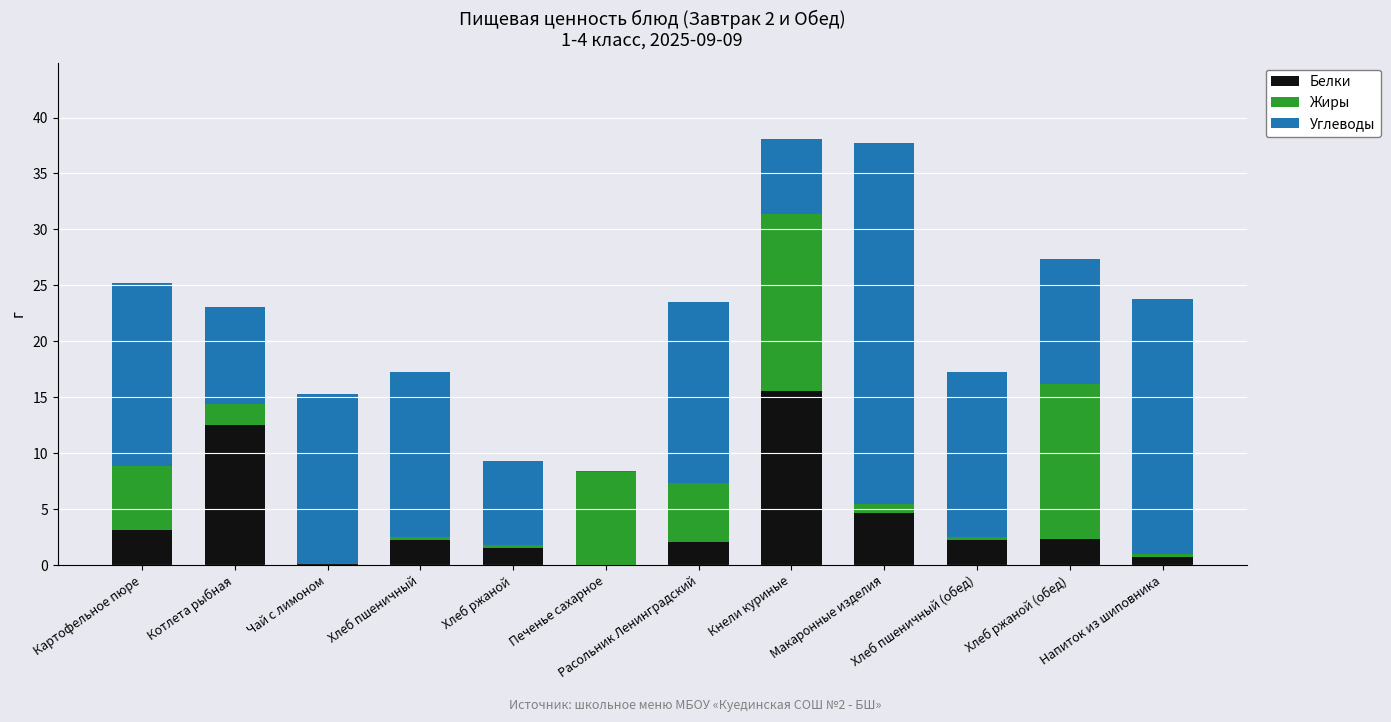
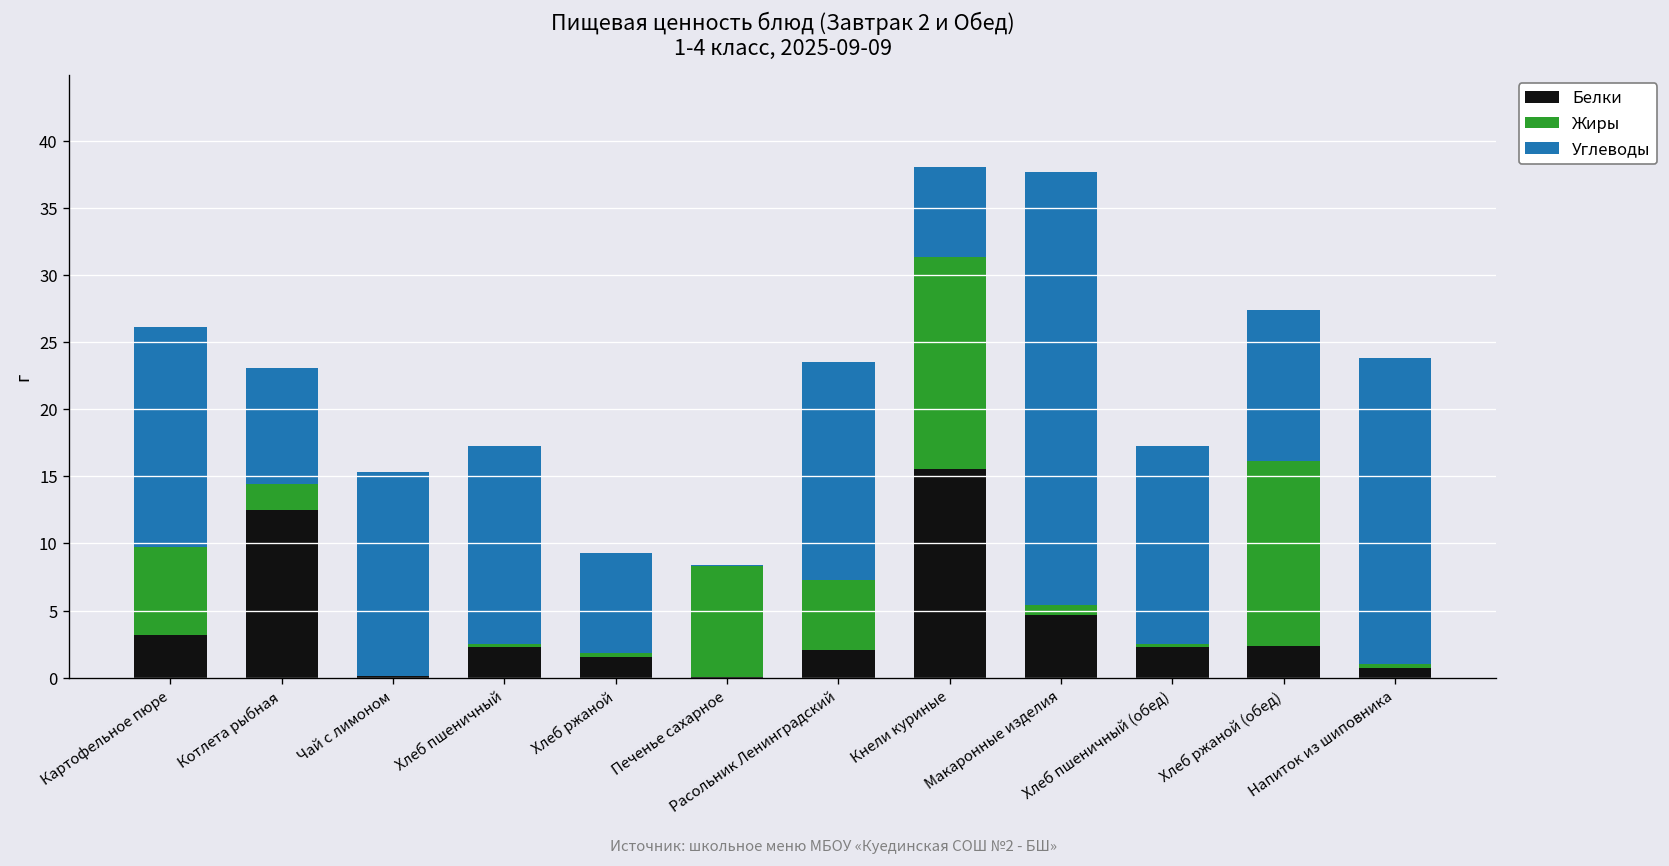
Жиры, Картофельное пюре: 5.7 -> 6.6
